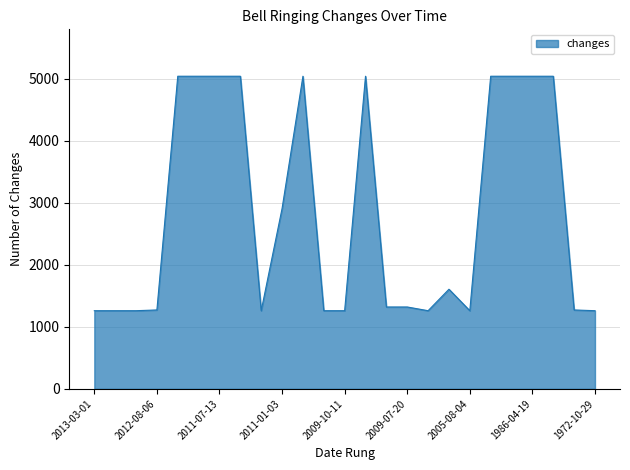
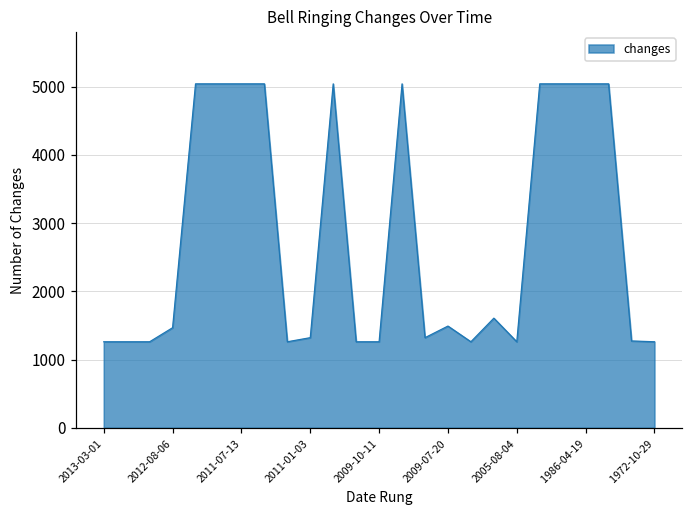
2012-08-06: 1300 -> 1500
2011-01-03: 2900 -> 1300
2009-07-20: 1300 -> 1500
